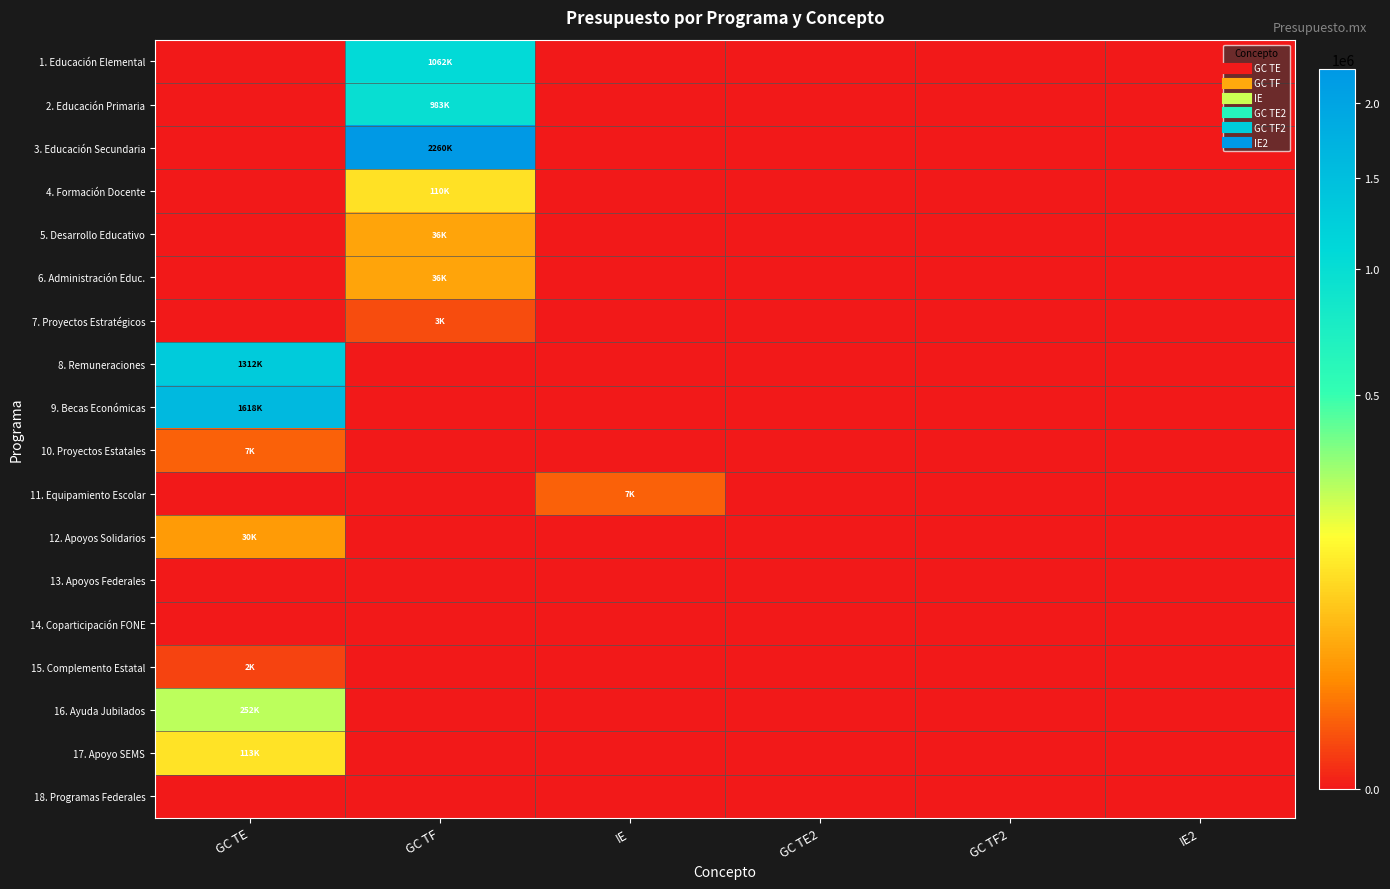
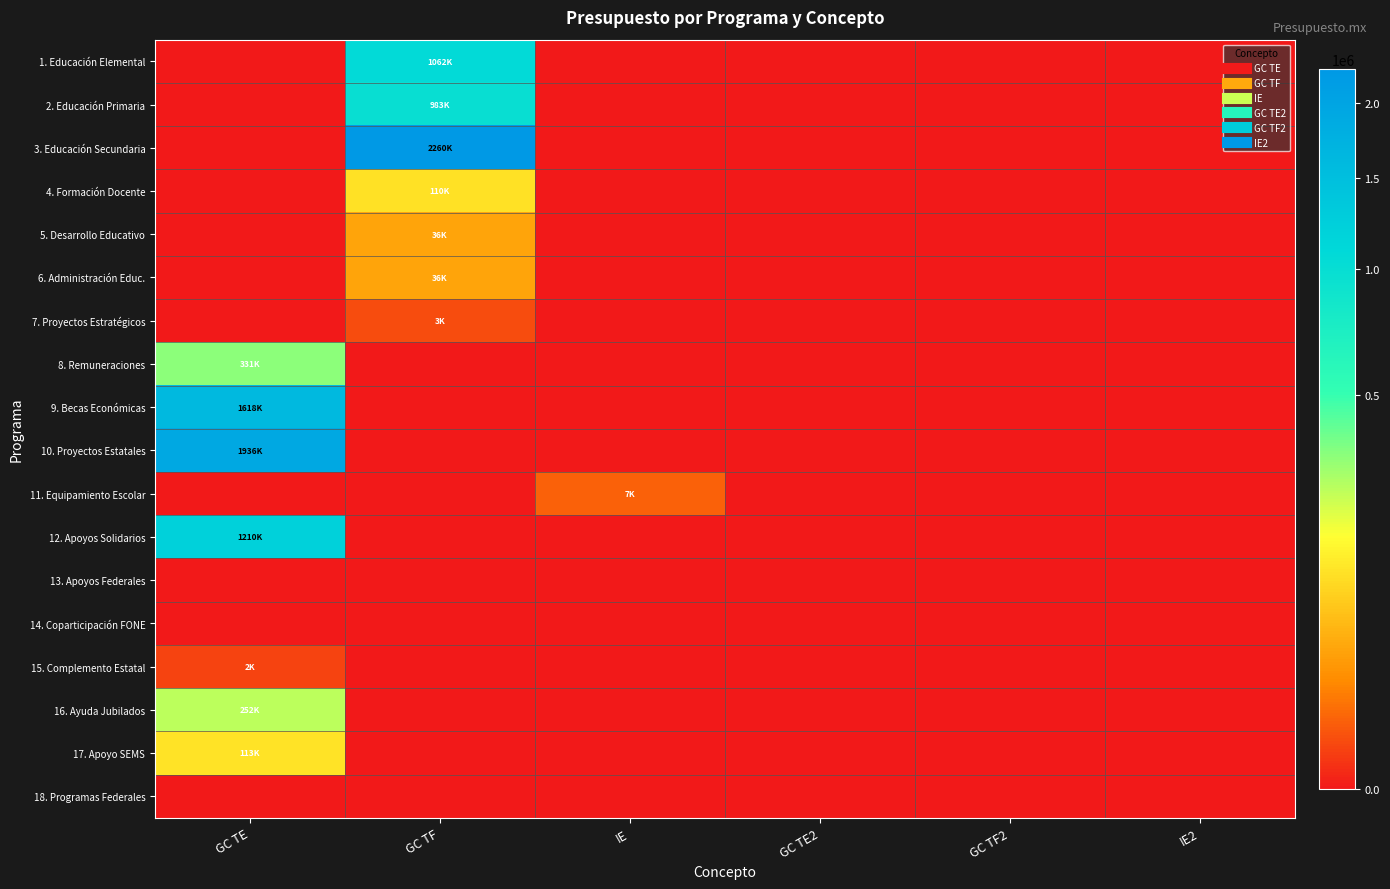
8. Remuneraciones, GC TE: 1312K -> 331K
10. Proyectos Estatales, GC TE: 7K -> 1936K
12. Apoyos Solidarios, GC TE: 30K -> 1210K
